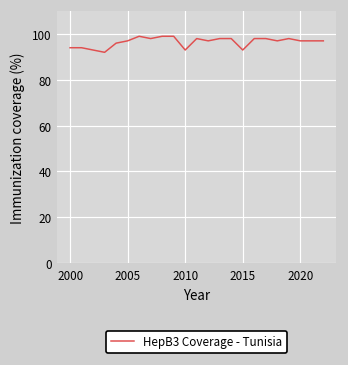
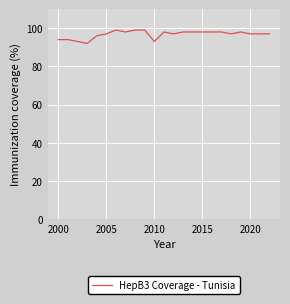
2015: 93 -> 98
